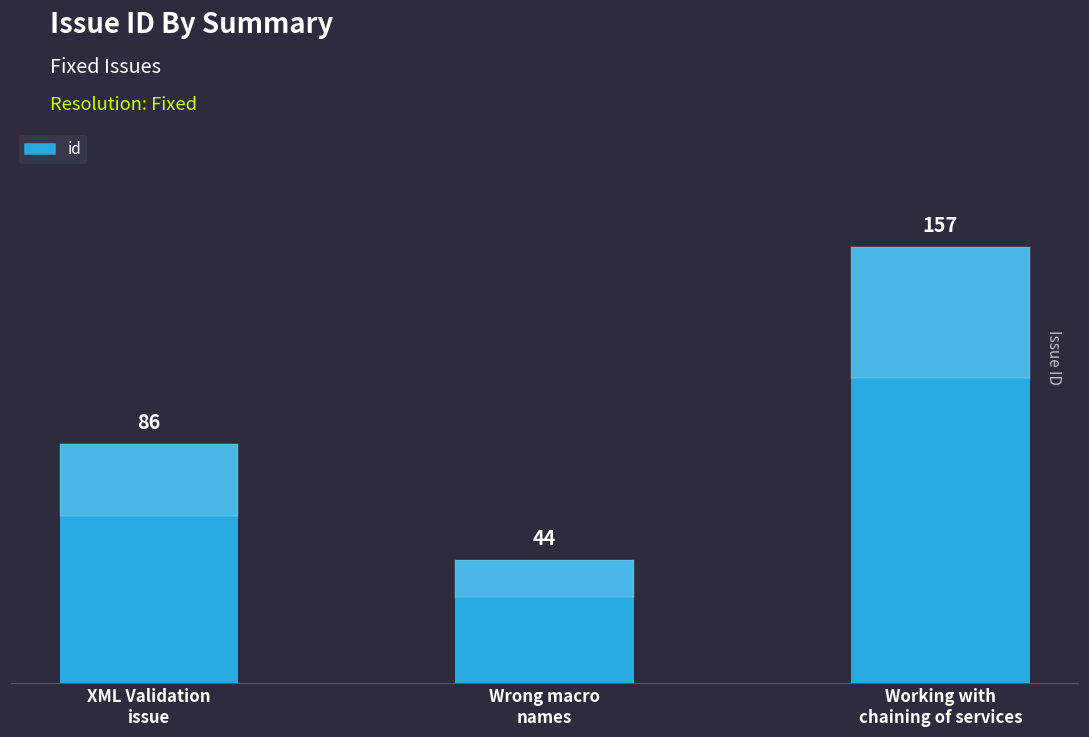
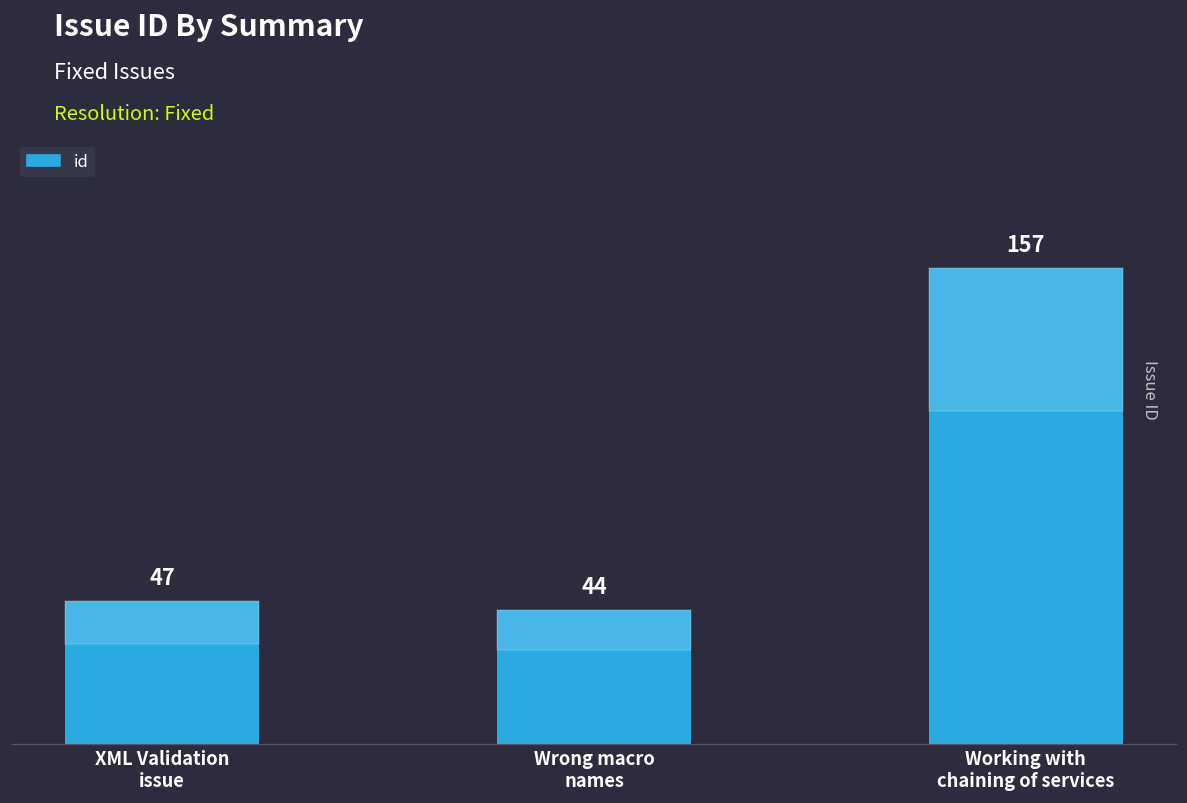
XML Validation issue: 86 -> 47
